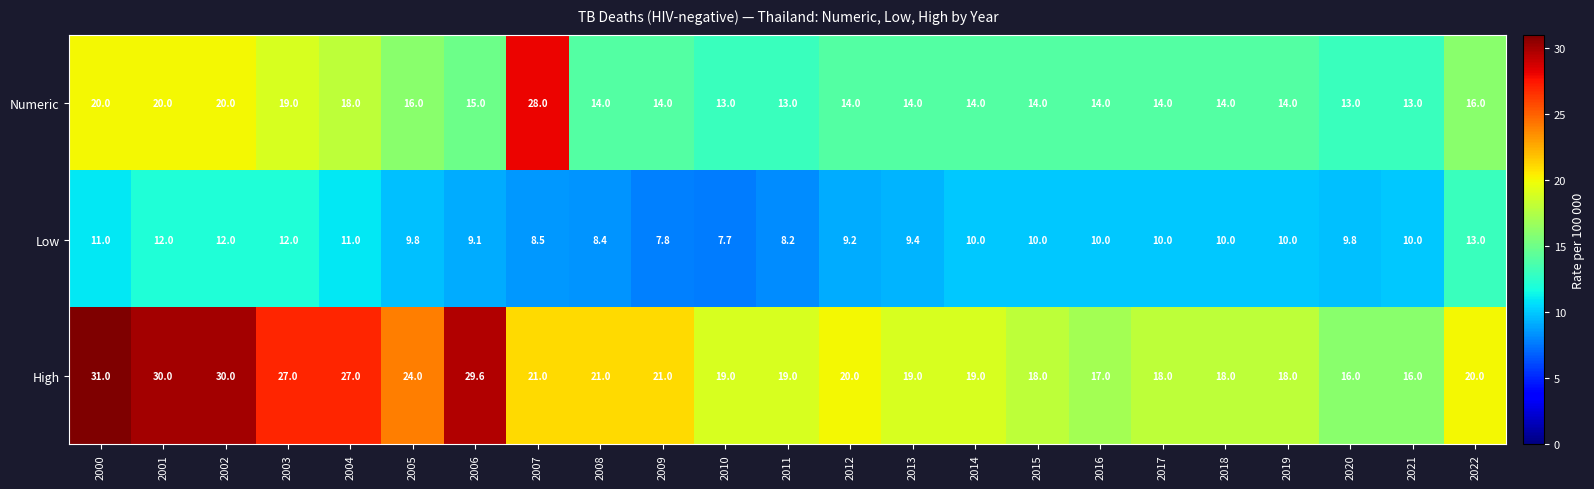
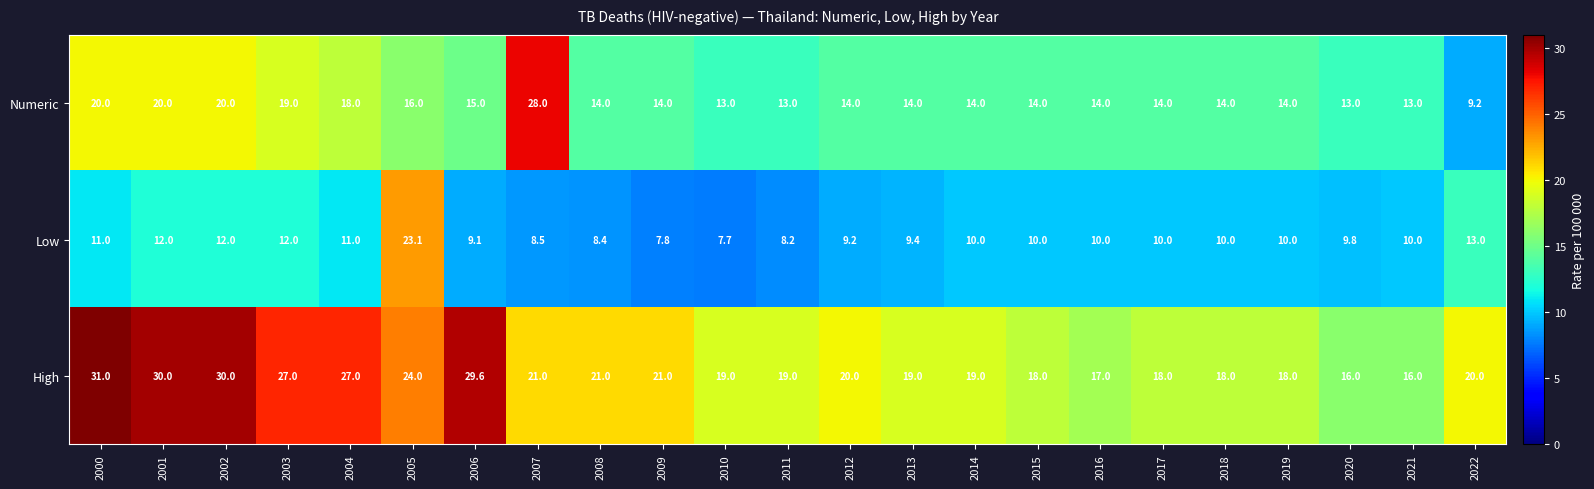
Numeric, 2022: 16.0 -> 9.2
Low, 2005: 9.8 -> 23.1
